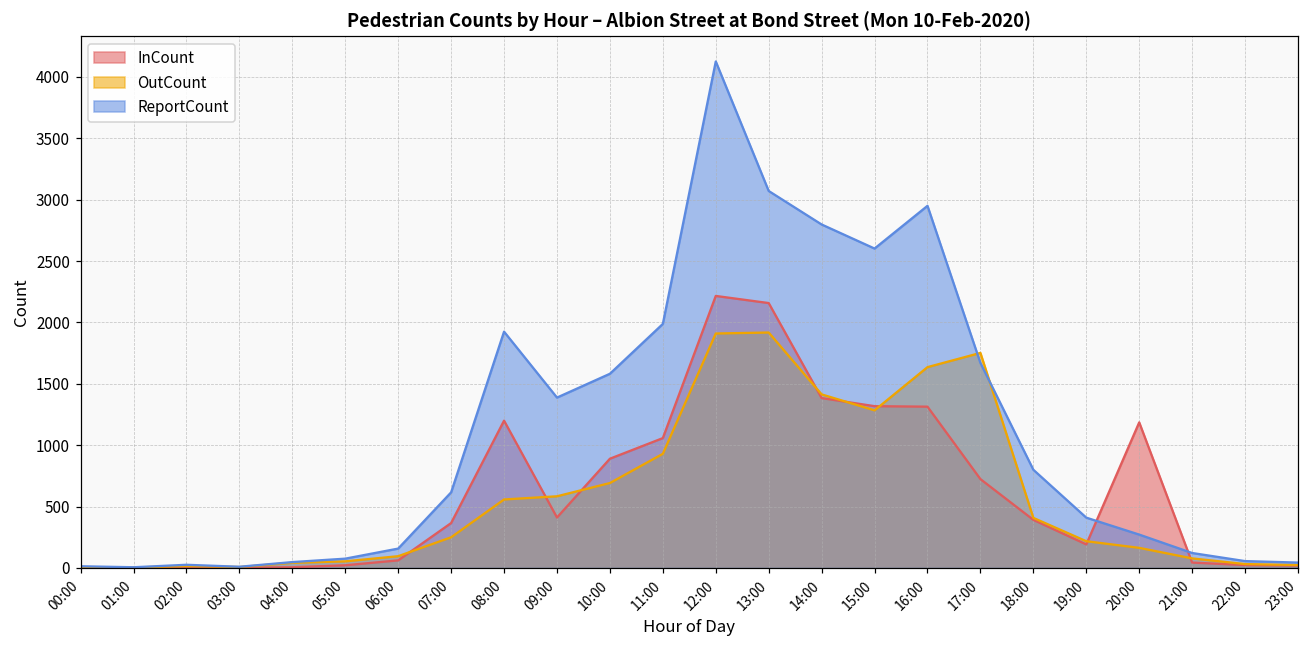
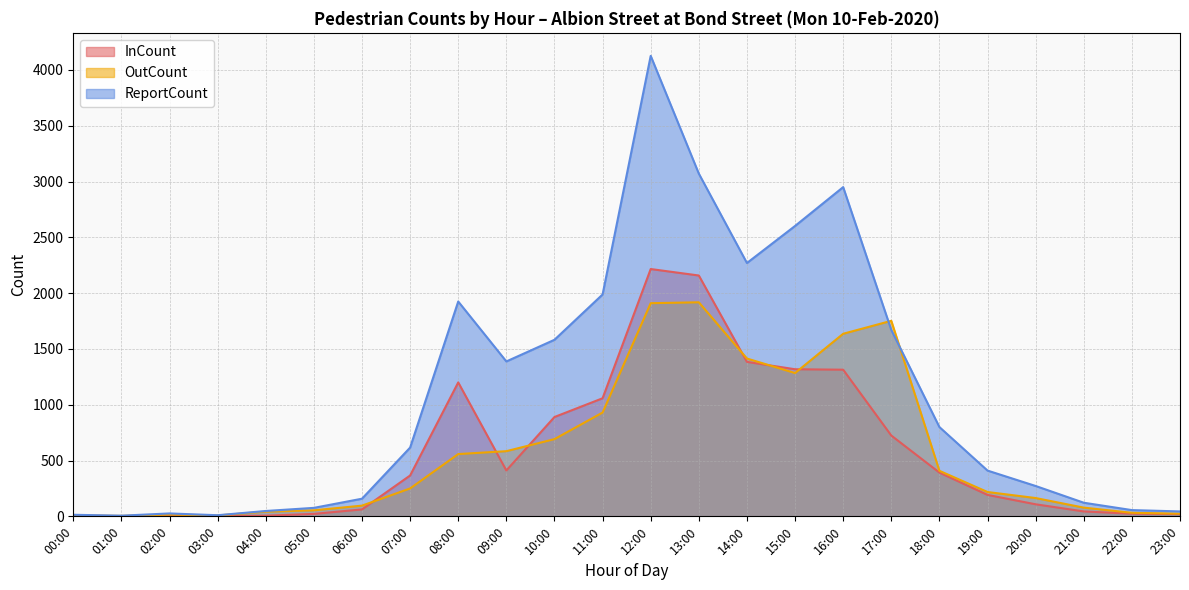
ReportCount, 14:00: 2800 -> 2270
InCount, 20:00: 1190 -> 110
